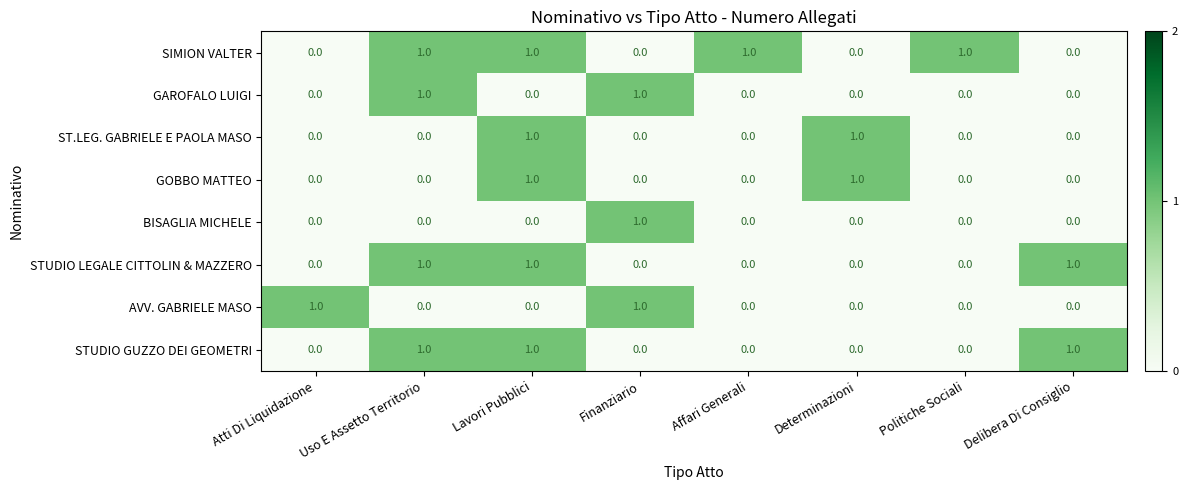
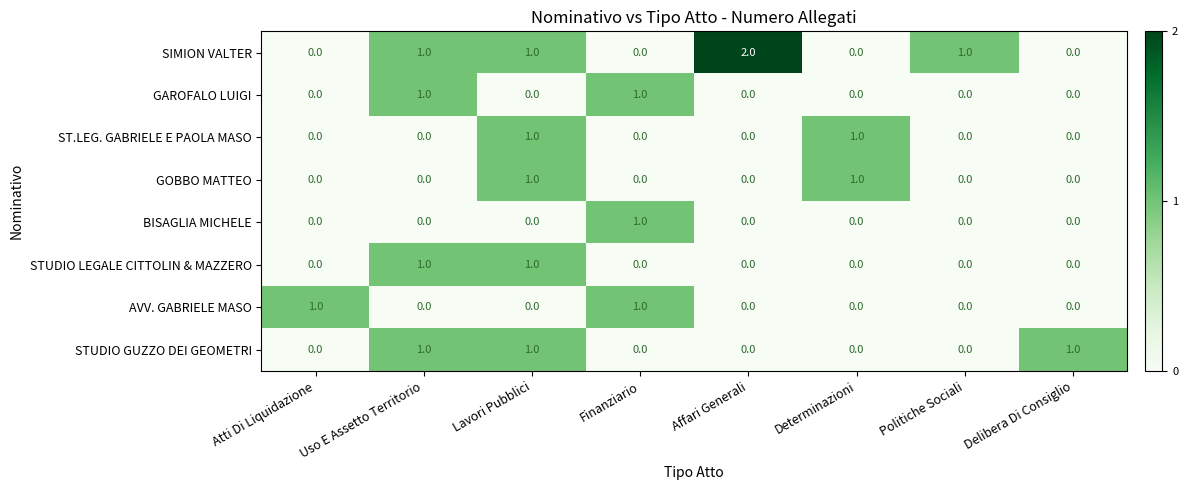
SIMION VALTER, Affari Generali: 1.0 -> 2.0
STUDIO LEGALE CITTOLIN & MAZZERO, Delibera Di Consiglio: 1.0 -> 0.0
